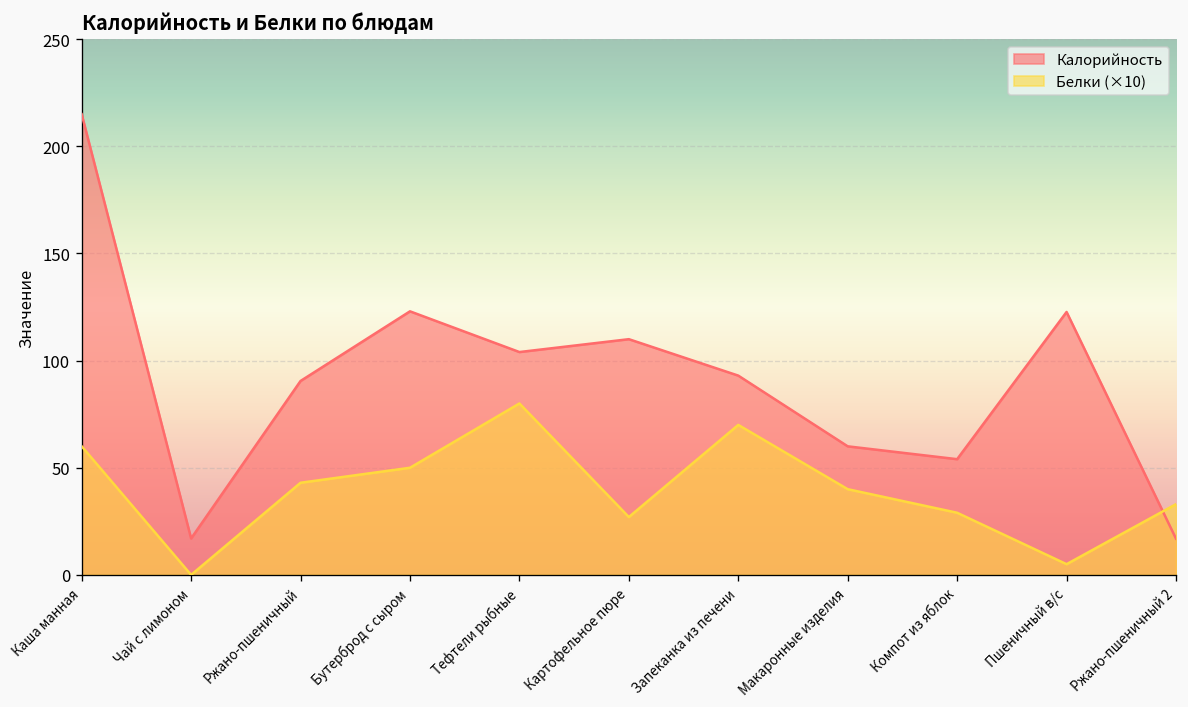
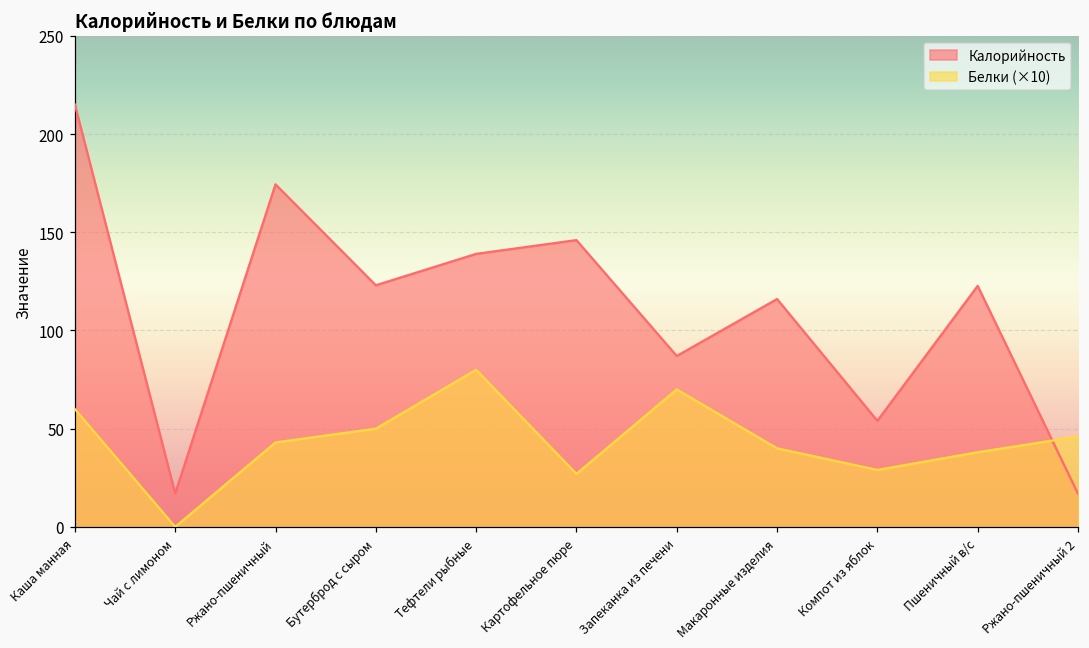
Калорийность, Ржано-пшеничный: 91 -> 174
Калорийность, Тефтели рыбные: 104 -> 139
Калорийность, Картофельное пюре: 110 -> 146
Калорийность, Запеканка из печени: 93 -> 87
Калорийность, Макаронные изделия: 60 -> 116
Белки (×10), Пшеничный в/с: 5 -> 38
Белки (×10), Ржано-пшеничный 2: 33 -> 46
